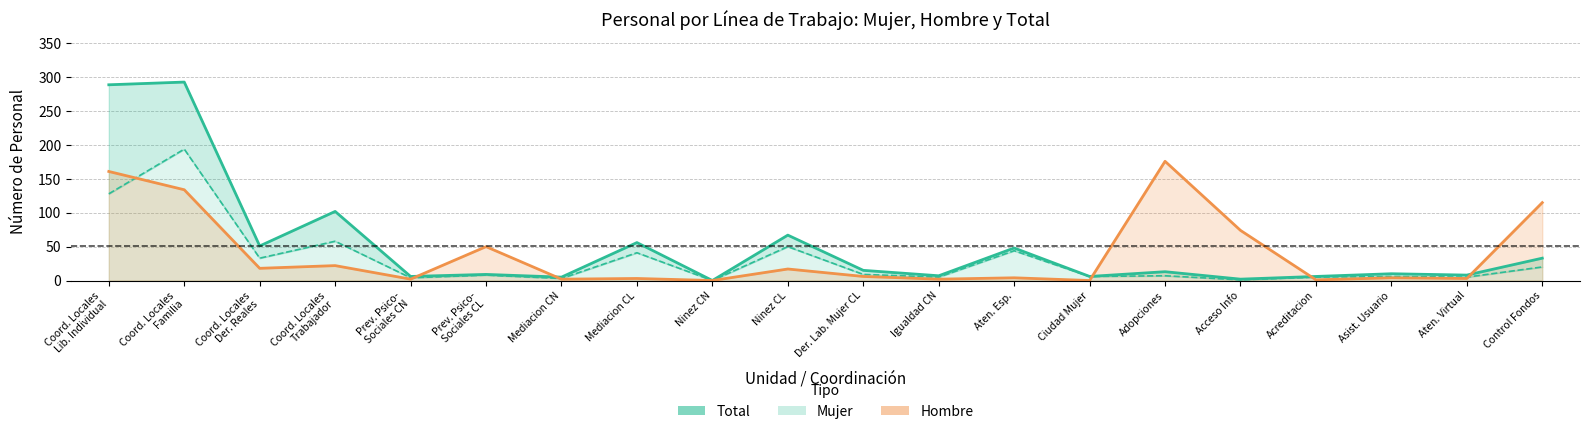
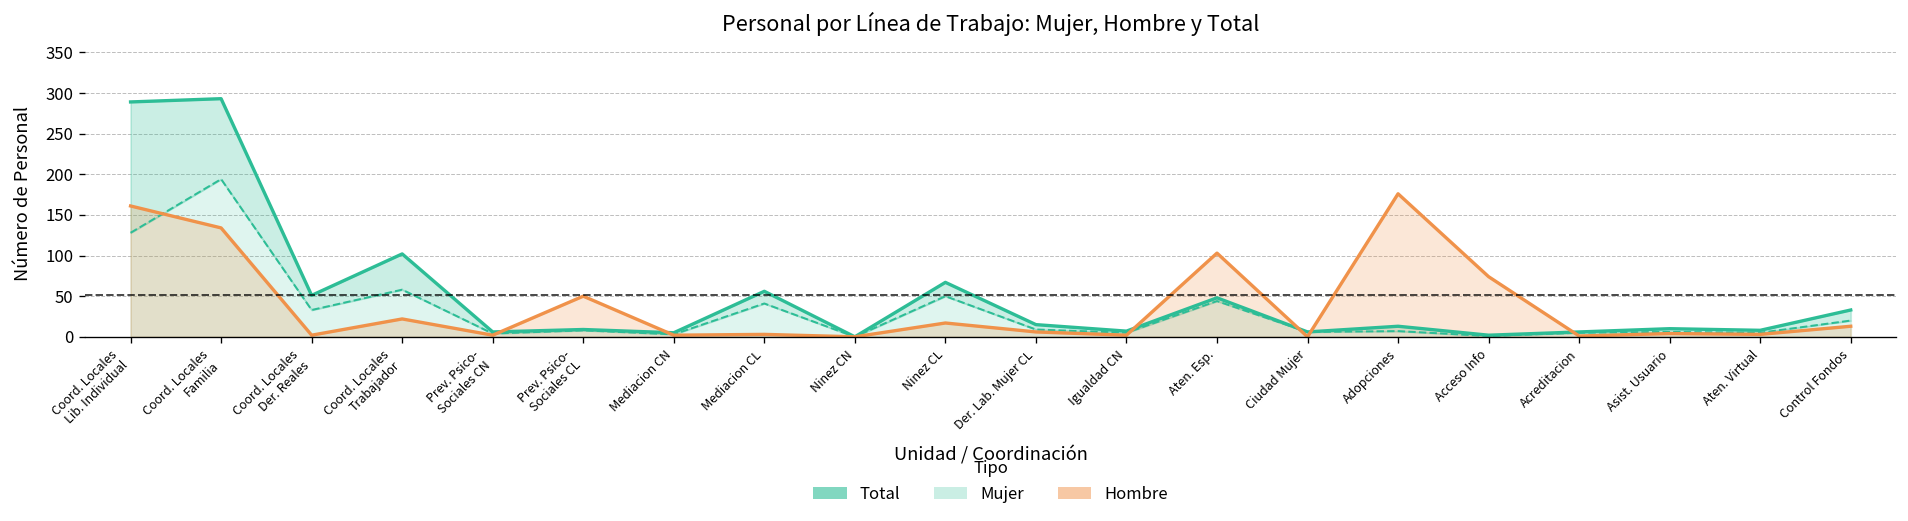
Hombre, Coord. Locales Der. Reales: 20 -> 0
Hombre, Aten. Esp.: 0 -> 100
Hombre, Control Fondos: 120 -> 10
